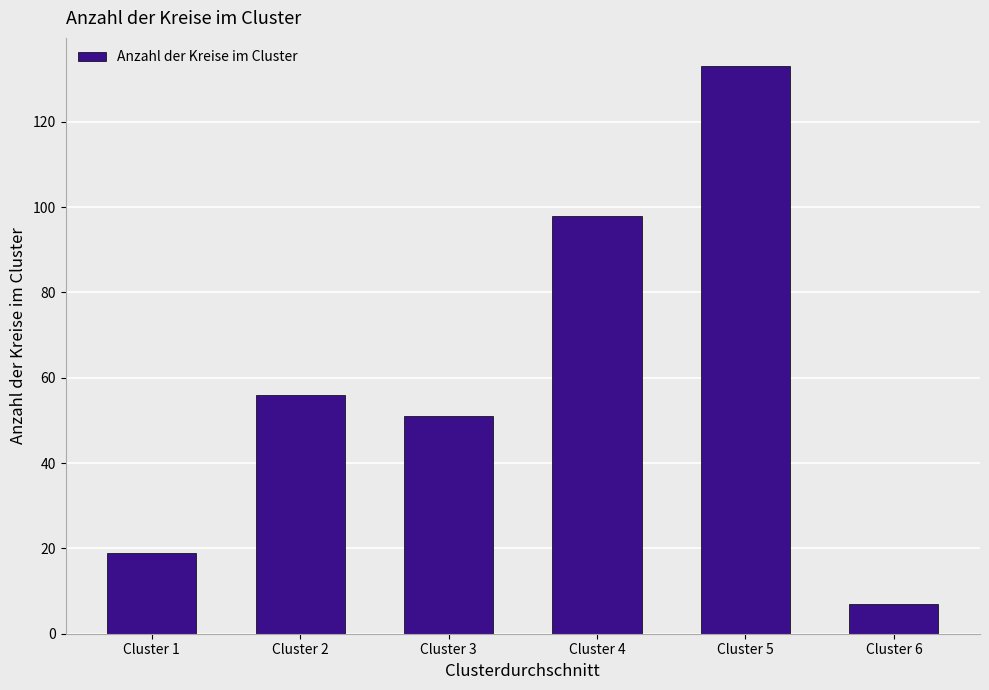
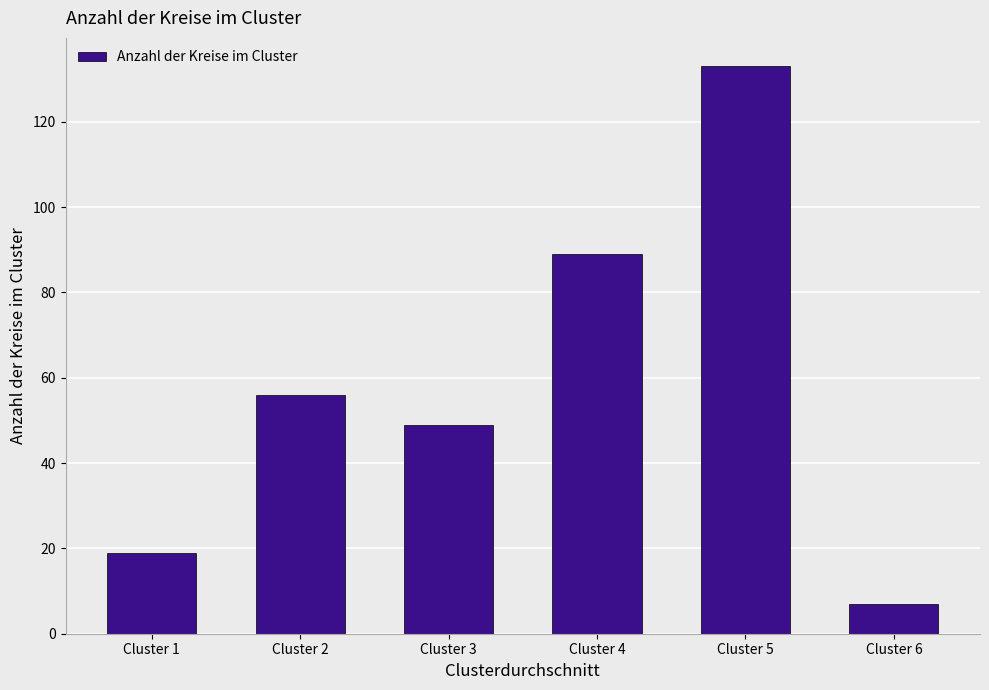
Cluster 3: 51 -> 49
Cluster 4: 98 -> 89
